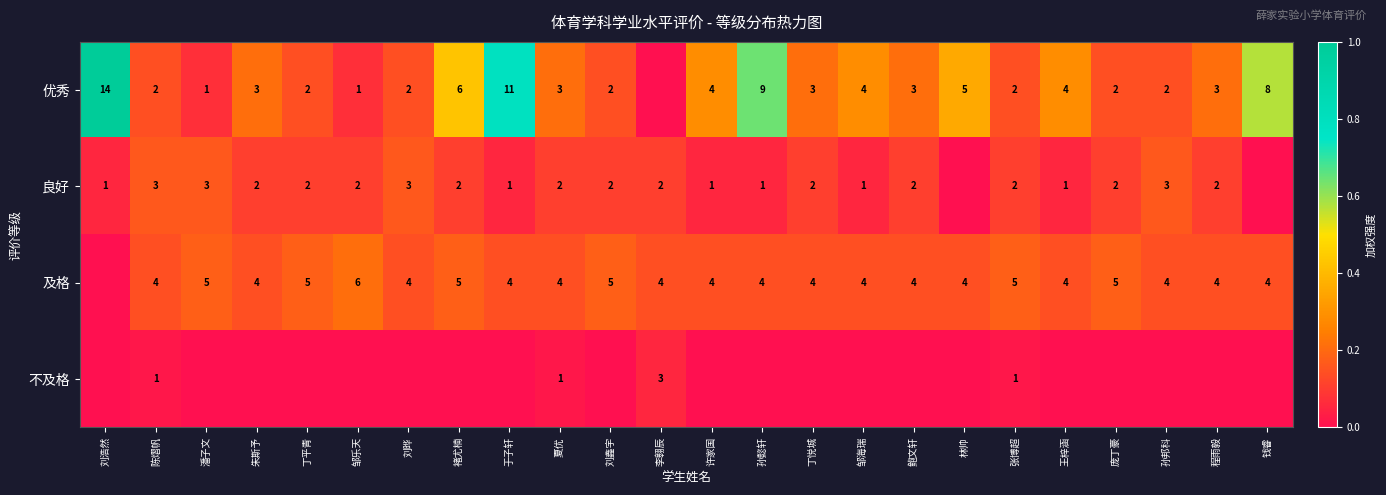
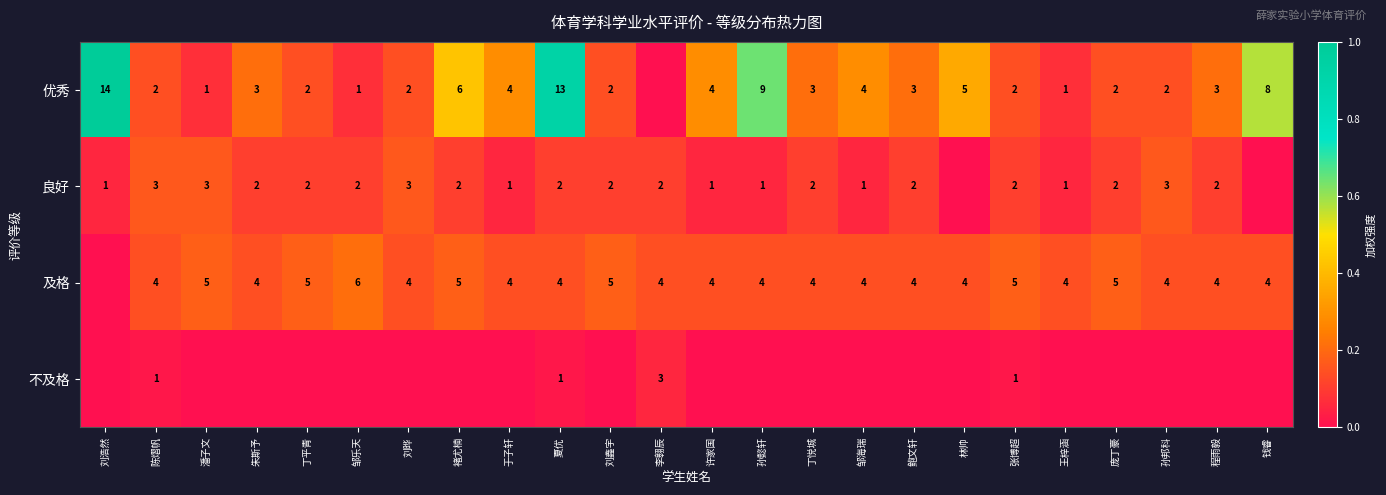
优秀, 于子轩: 11 -> 4
优秀, 夏优: 3 -> 13
优秀, 王梓涵: 4 -> 1
